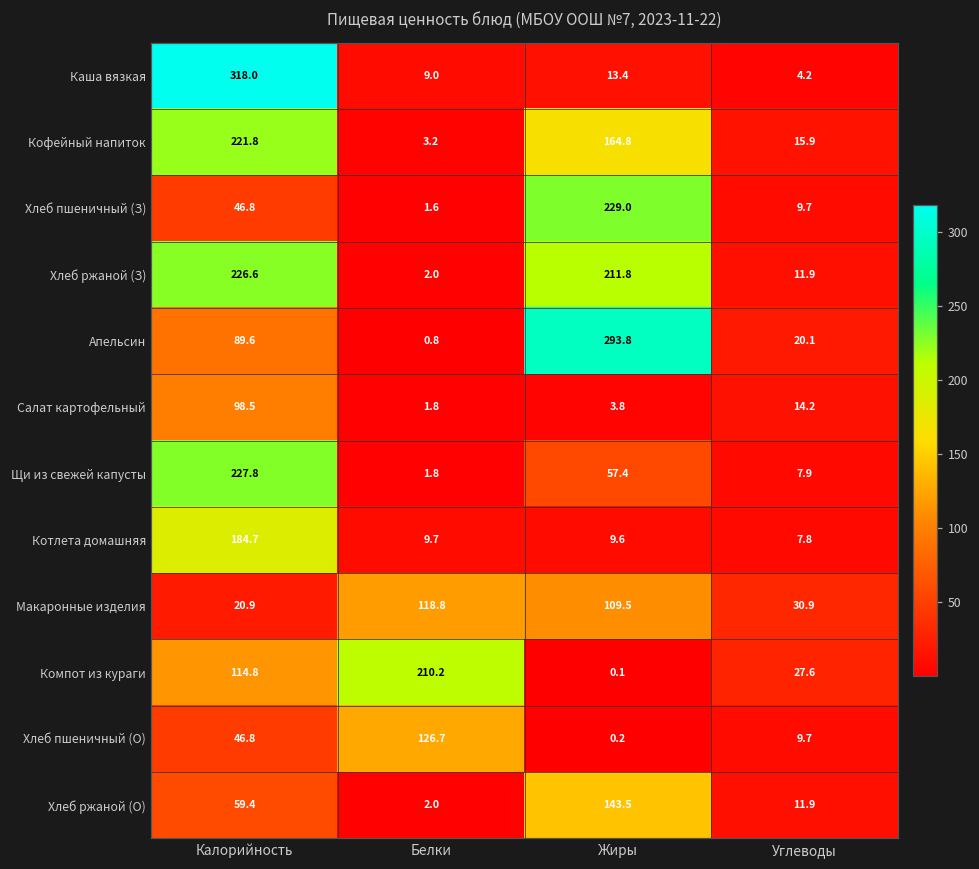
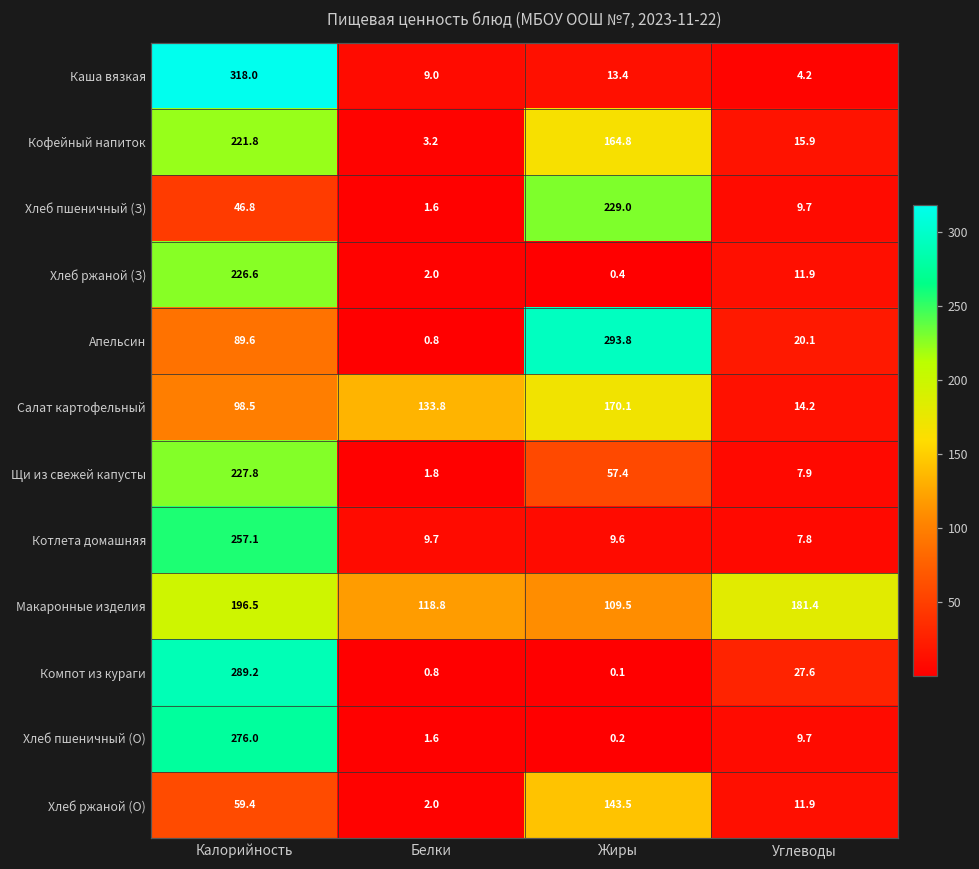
Хлеб ржаной (З), Жиры: 211.8 -> 0.4
Салат картофельный, Белки: 1.8 -> 133.8
Салат картофельный, Жиры: 3.8 -> 170.1
Котлета домашняя, Калорийность: 184.7 -> 257.1
Макаронные изделия, Калорийность: 20.9 -> 196.5
Макаронные изделия, Углеводы: 30.9 -> 181.4
Компот из кураги, Калорийность: 114.8 -> 289.2
Компот из кураги, Белки: 210.2 -> 0.8
Хлеб пшеничный (О), Калорийность: 46.8 -> 276.0
Хлеб пшеничный (О), Белки: 126.7 -> 1.6
